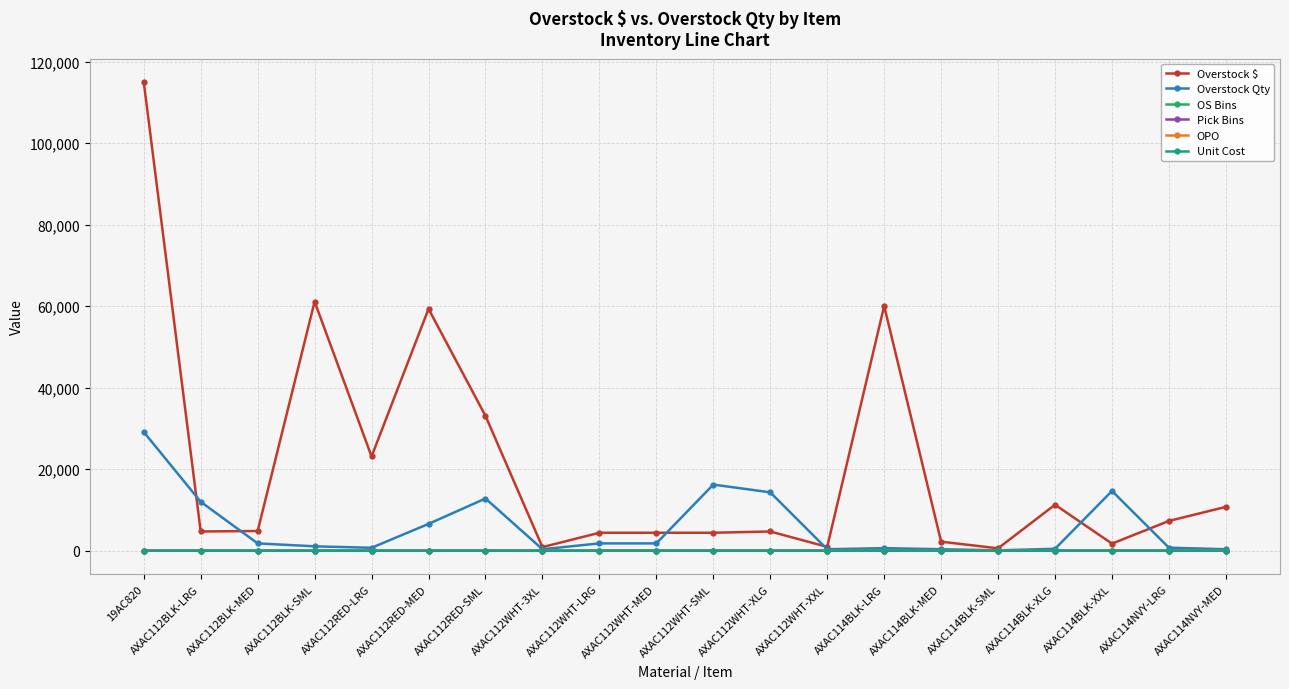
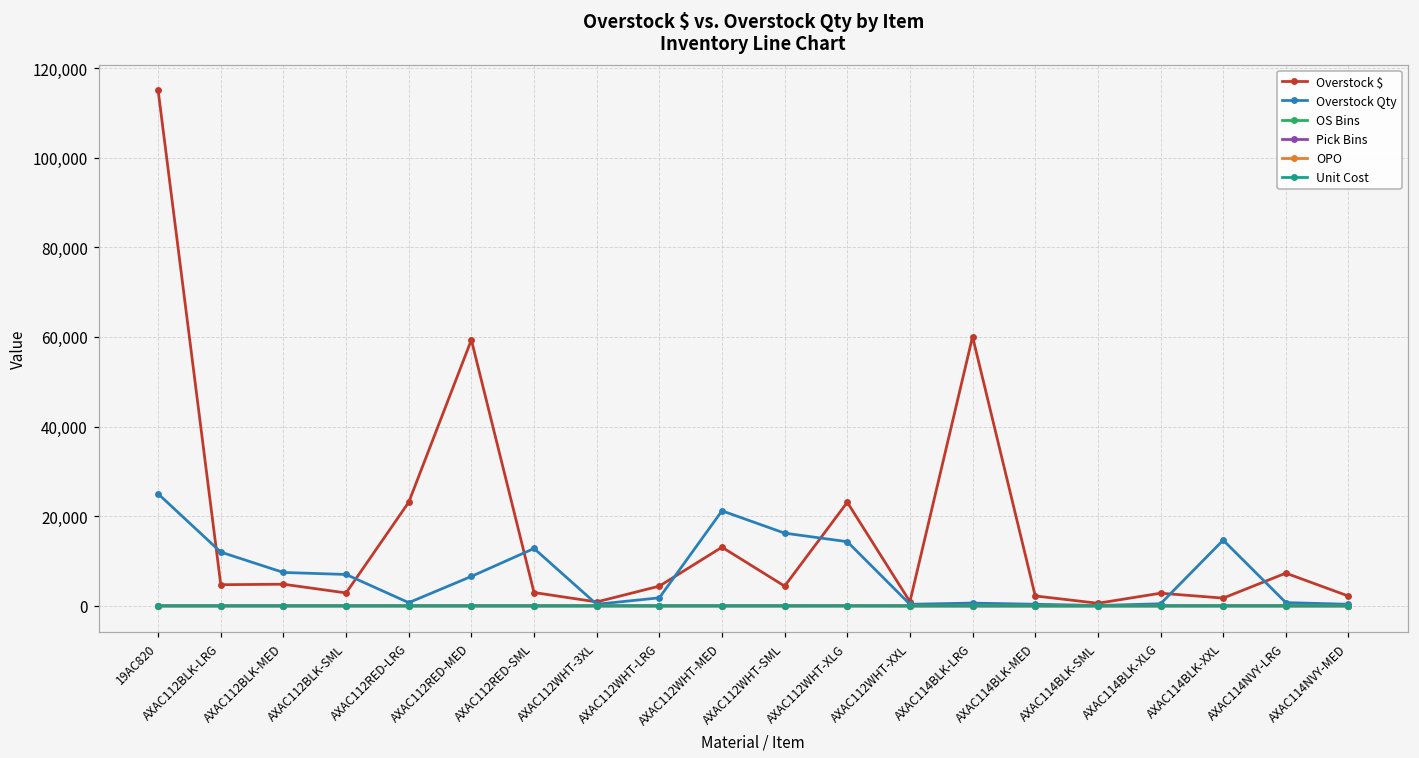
Overstock Qty, 19AC820: 29,000 -> 25,000
Overstock Qty, AXAC112BLK-MED: 2,000 -> 7,000
Overstock $, AXAC112BLK-SML: 61,000 -> 3,000
Overstock Qty, AXAC112BLK-SML: 1,000 -> 7,000
Overstock $, AXAC112RED-SML: 33,000 -> 3,000
Overstock $, AXAC112WHT-MED: 4,000 -> 13,000
Overstock Qty, AXAC112WHT-MED: 2,000 -> 21,000
Overstock $, AXAC112WHT-XLG: 5,000 -> 23,000
Overstock $, AXAC114BLK-XLG: 11,000 -> 3,000
Overstock $, AXAC114NVY-MED: 11,000 -> 2,000
